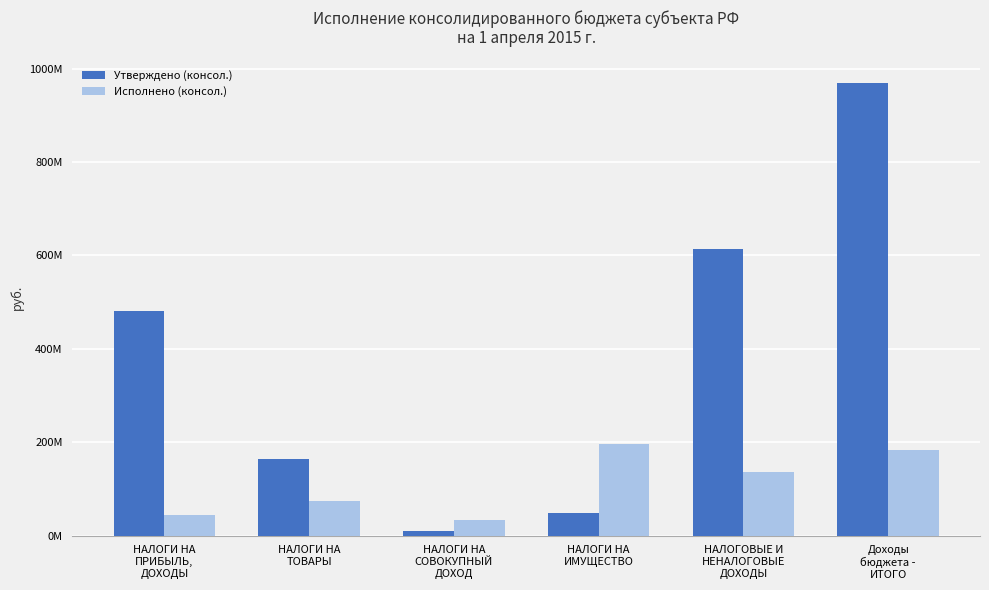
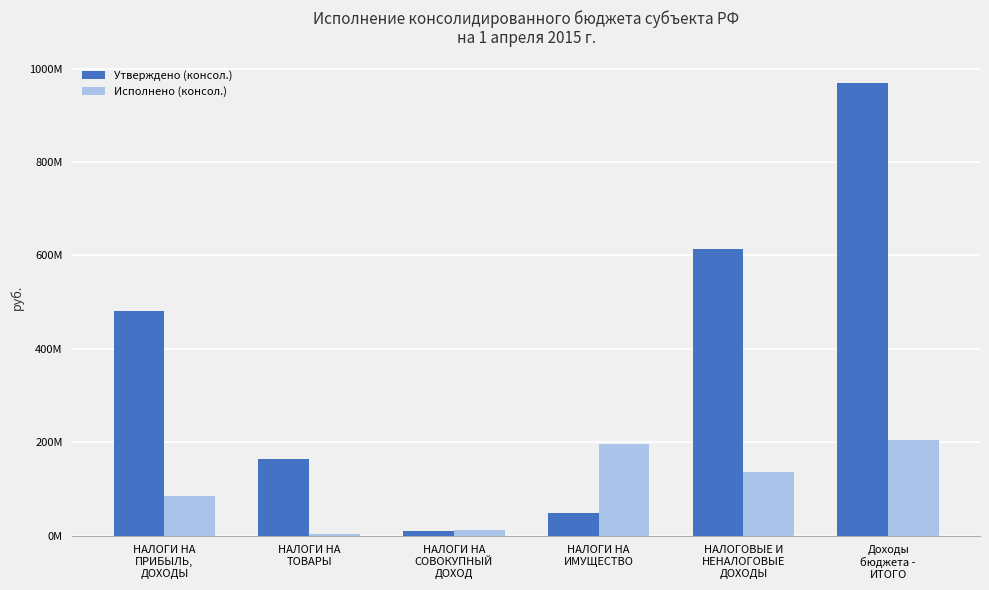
Исполнено (консол.), НАЛОГИ НА ПРИБЫЛЬ, ДОХОДЫ: 40000000 -> 80000000
Исполнено (консол.), НАЛОГИ НА ТОВАРЫ: 70000000 -> 0
Исполнено (консол.), НАЛОГИ НА СОВОКУПНЫЙ ДОХОД: 30000000 -> 10000000
Исполнено (консол.), Доходы бюджета - ИТОГО: 180000000 -> 200000000
